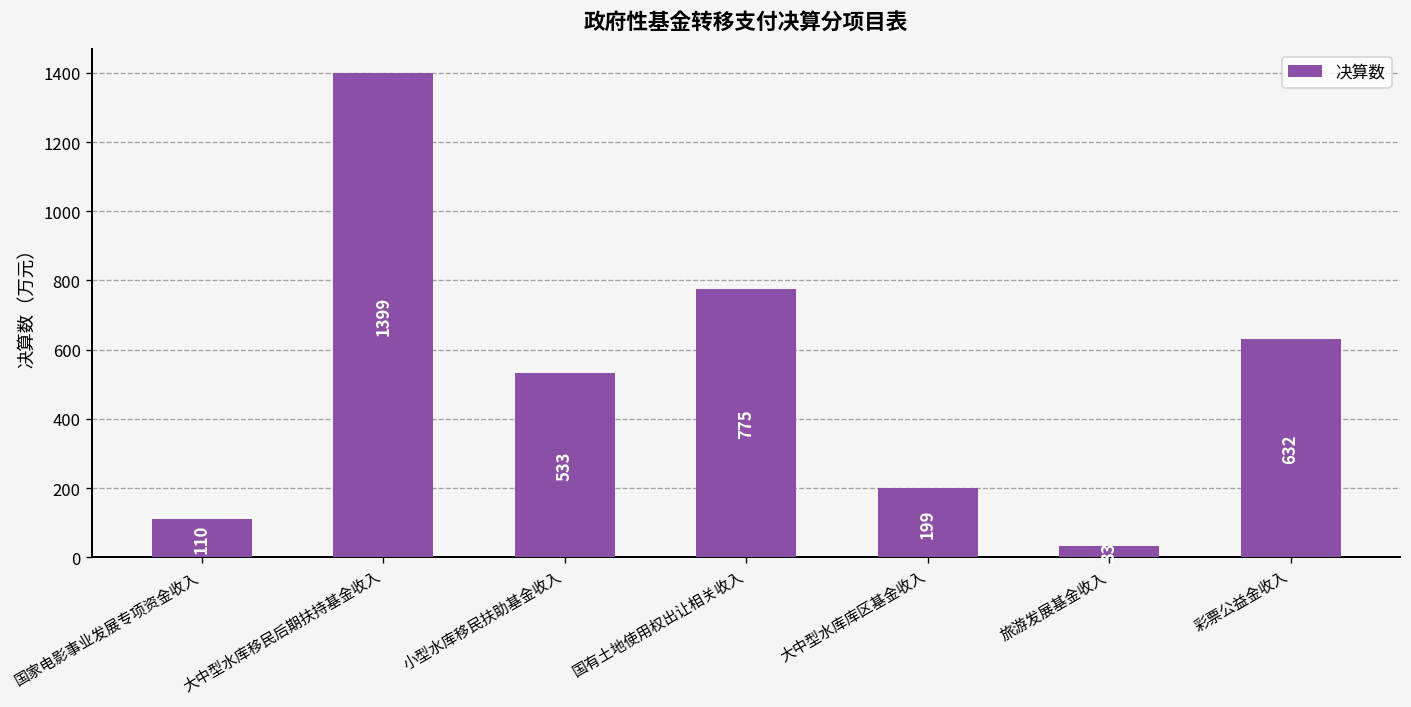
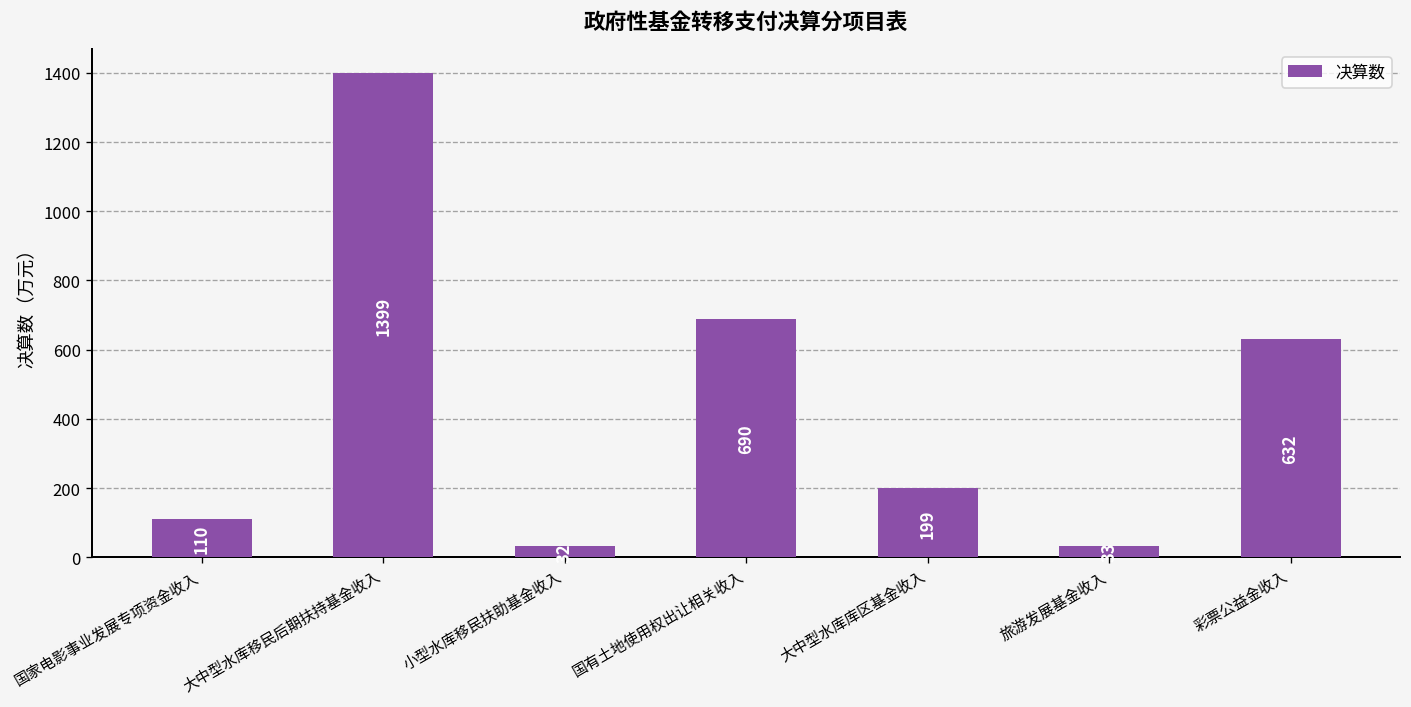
小型水库移民扶助基金收入: 530 -> 30
国有土地使用权出让相关收入: 775 -> 690
